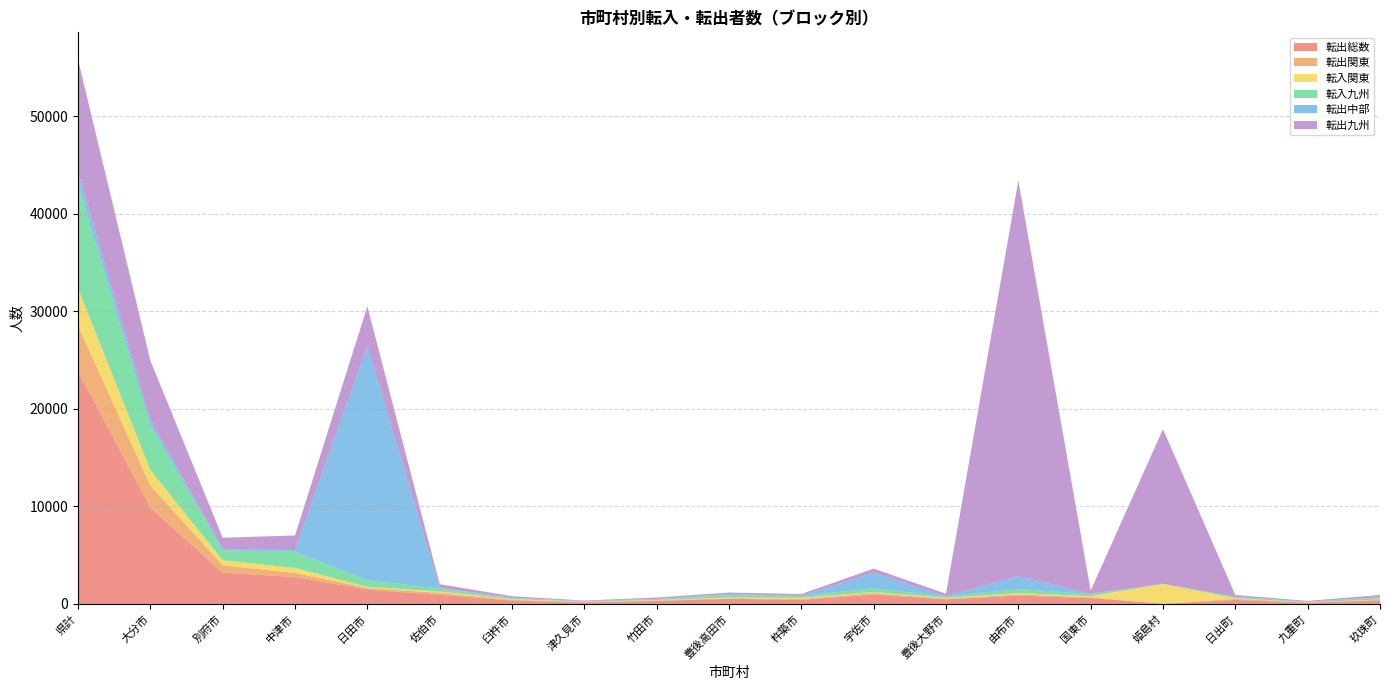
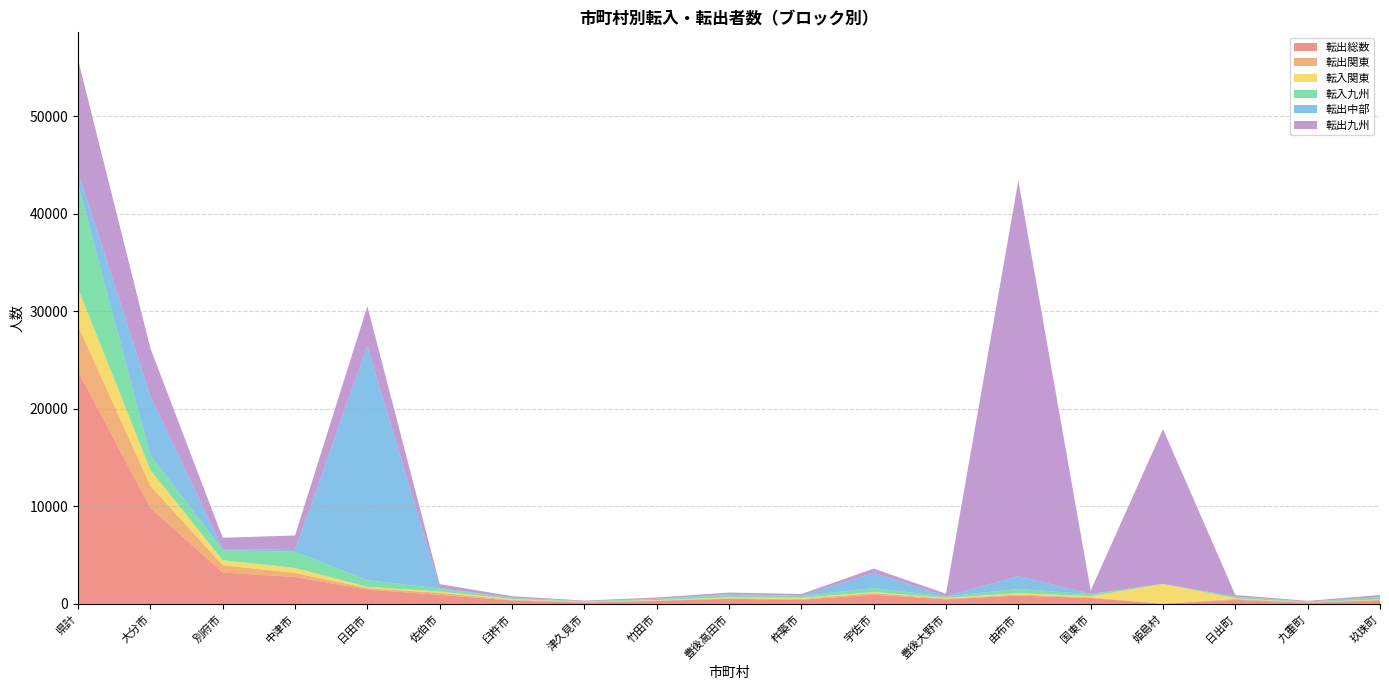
転入九州, 大分市: 5000 -> 2000
転出中部, 大分市: 0 -> 6000
転出九州, 大分市: 6000 -> 5000
